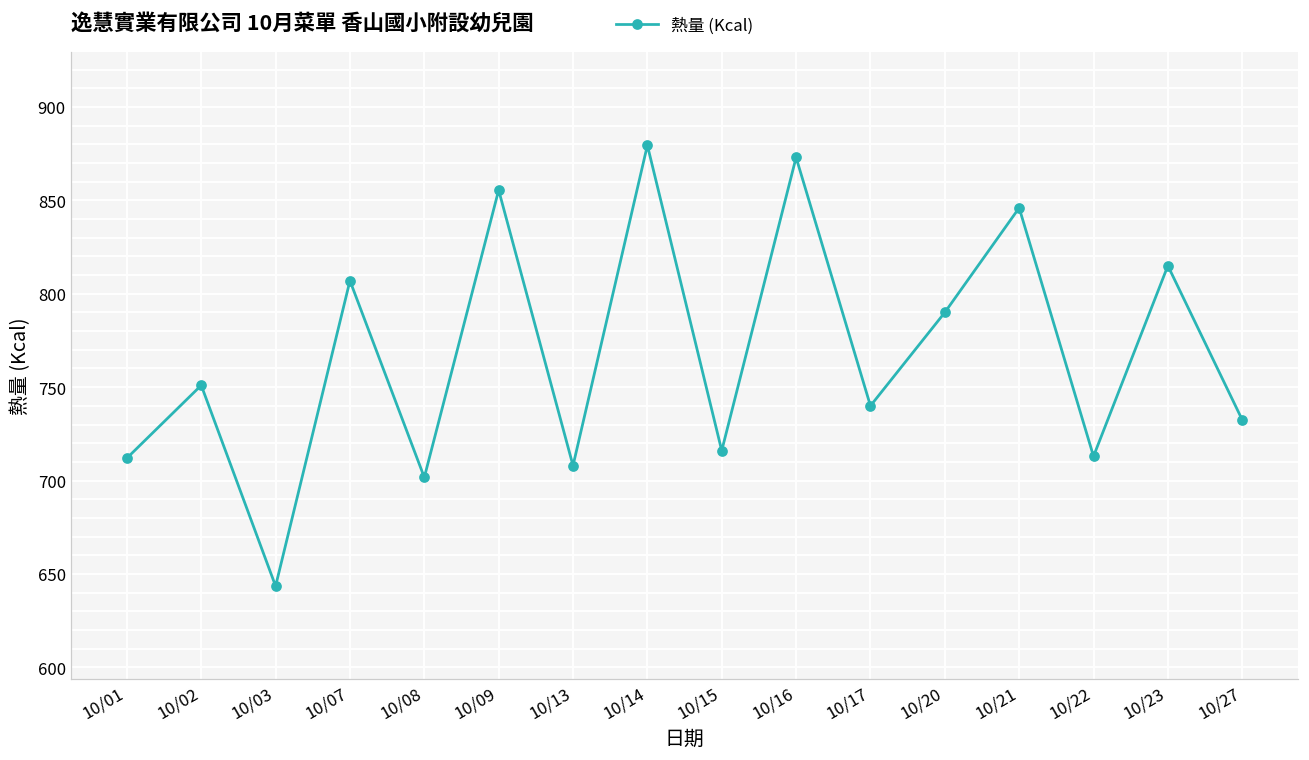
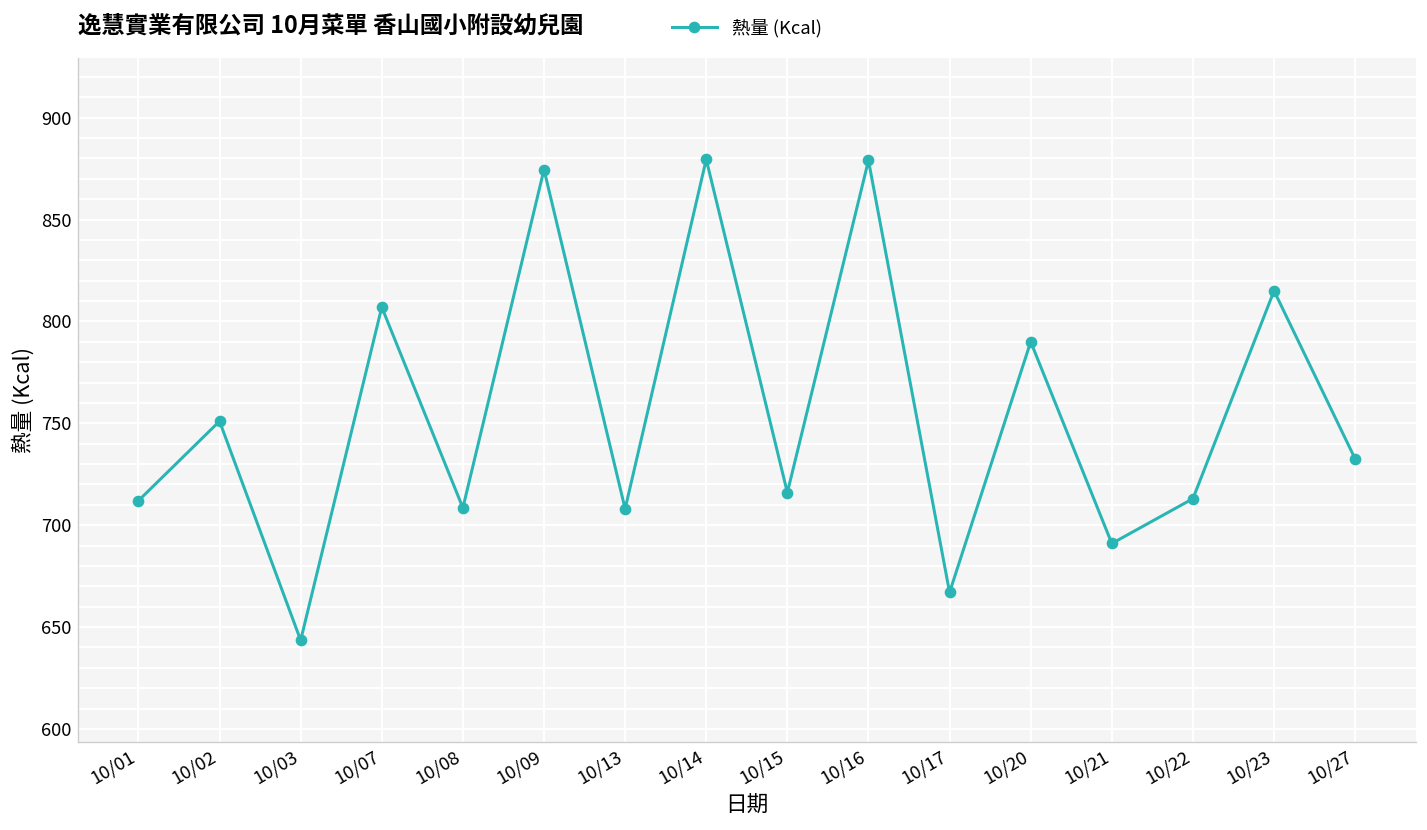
10/08: 702 -> 709
10/09: 856 -> 875
10/16: 873 -> 879
10/17: 740 -> 667
10/21: 846 -> 691
